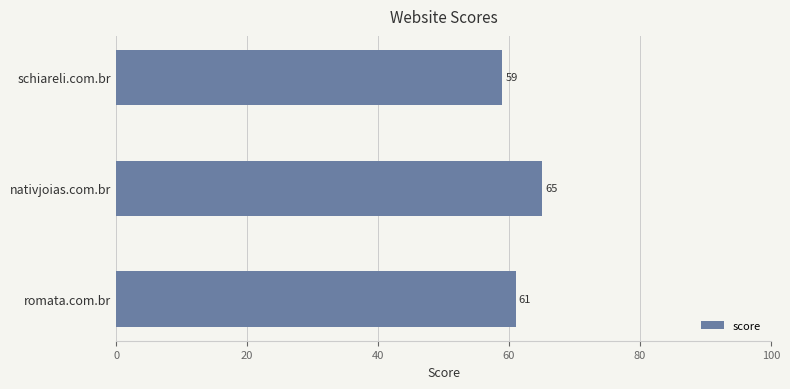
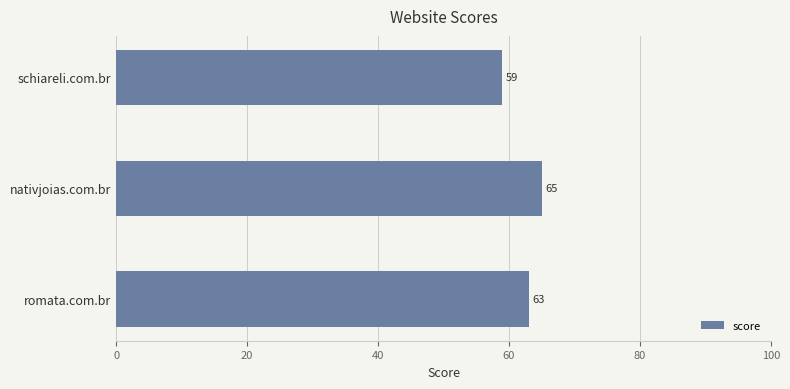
romata.com.br: 61 -> 63
